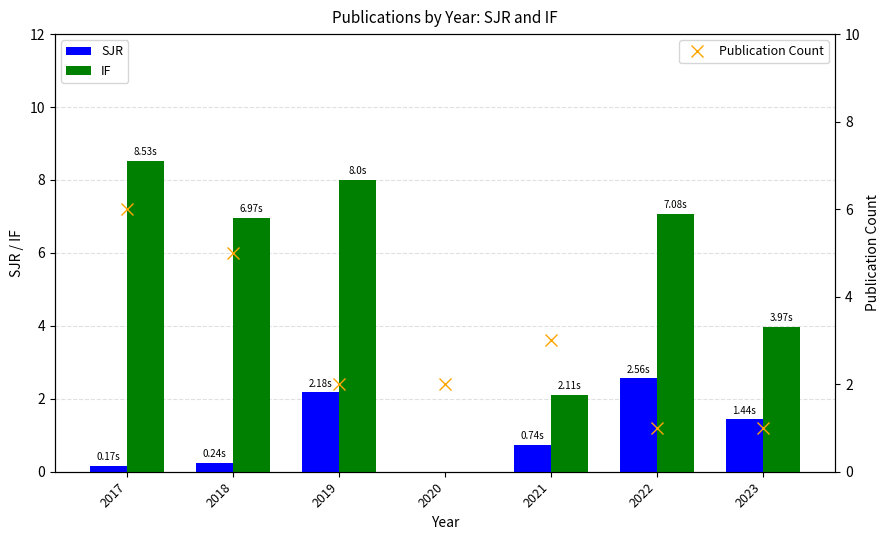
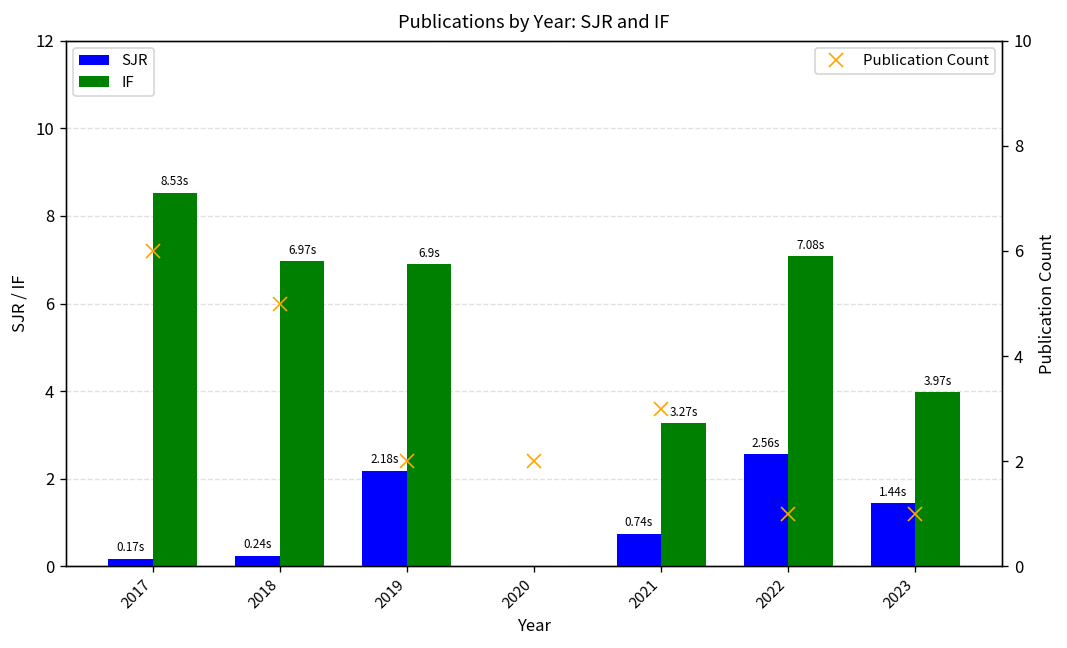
IF, 2019: 8.0s -> 6.9s
IF, 2021: 2.11s -> 3.27s
